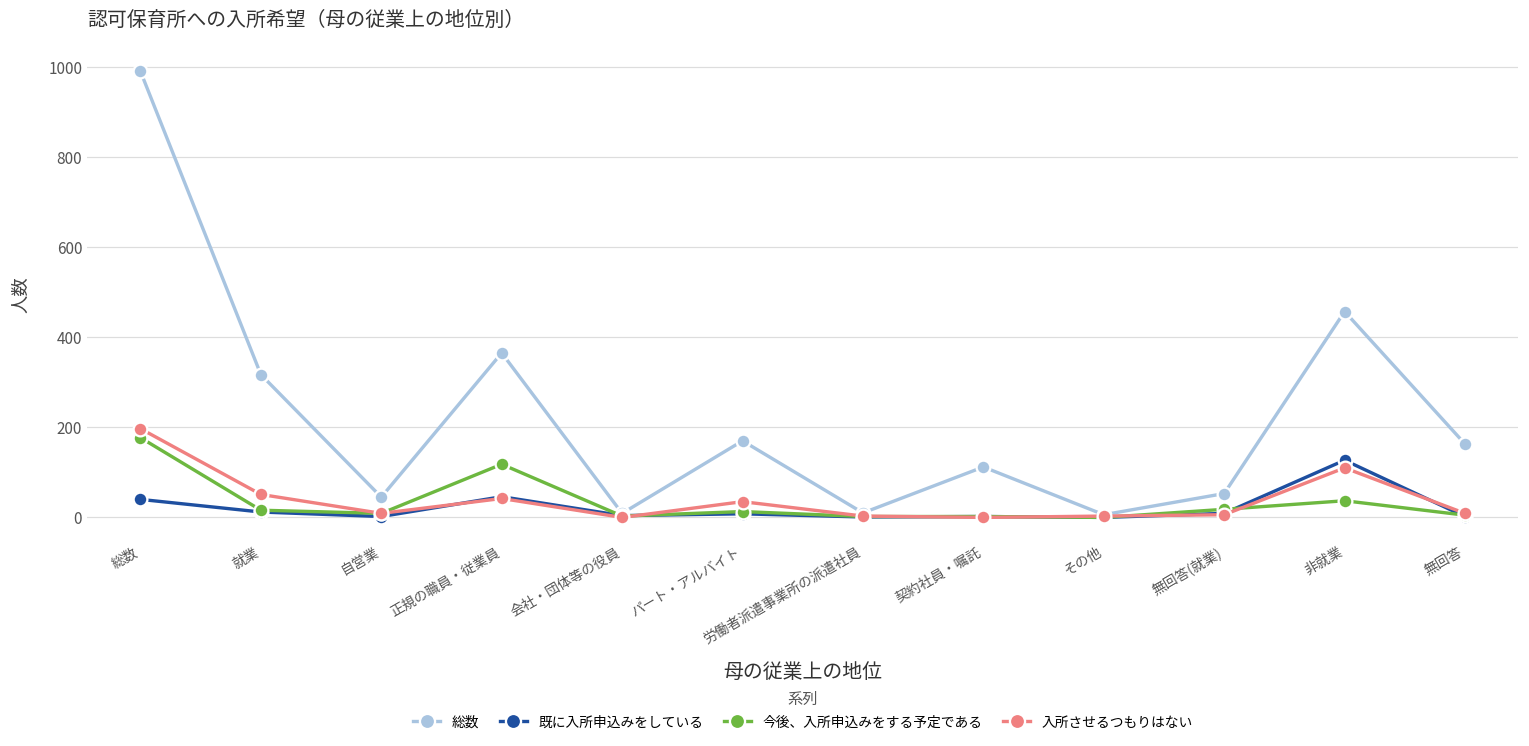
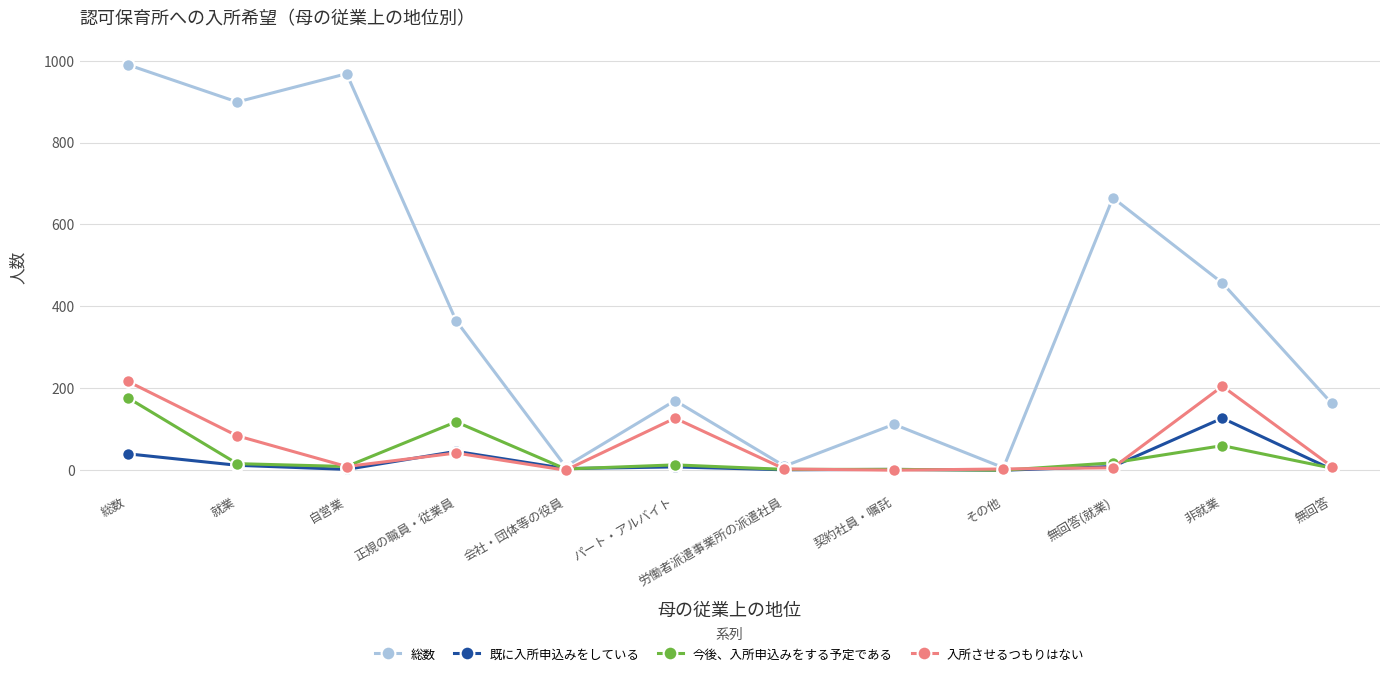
入所させるつもりはない, 総数: 200 -> 220
総数, 就業: 320 -> 900
入所させるつもりはない, 就業: 50 -> 80
総数, 自営業: 50 -> 970
入所させるつもりはない, パート・アルバイト: 40 -> 130
総数, 無回答(就業): 50 -> 670
今後、入所申込みをする予定である, 非就業: 40 -> 60
入所させるつもりはない, 非就業: 110 -> 210
